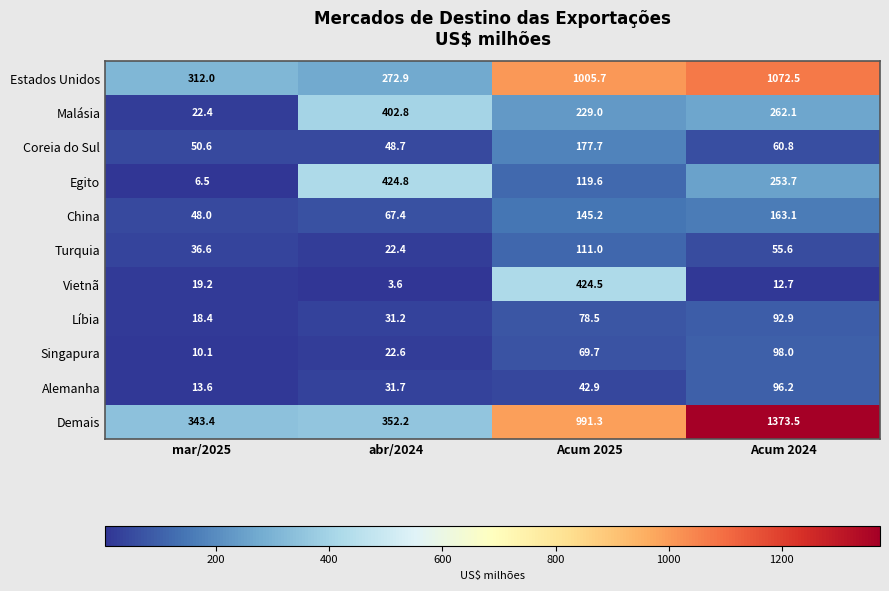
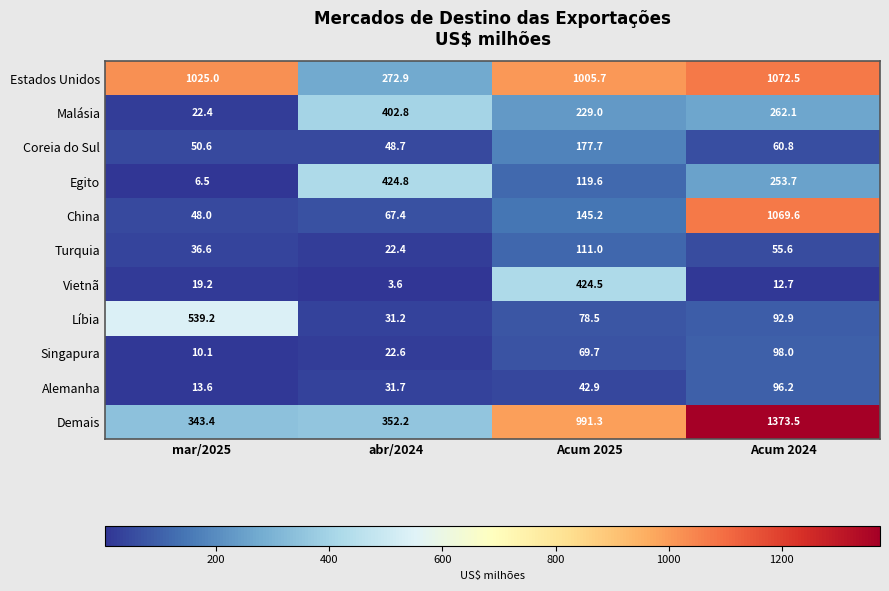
Estados Unidos, mar/2025: 312.0 -> 1025.0
China, Acum 2024: 163.1 -> 1069.6
Líbia, mar/2025: 18.4 -> 539.2
